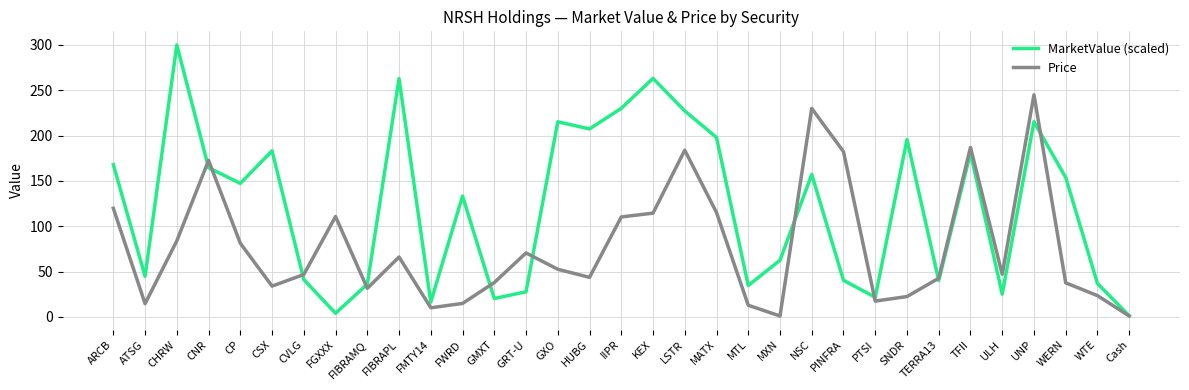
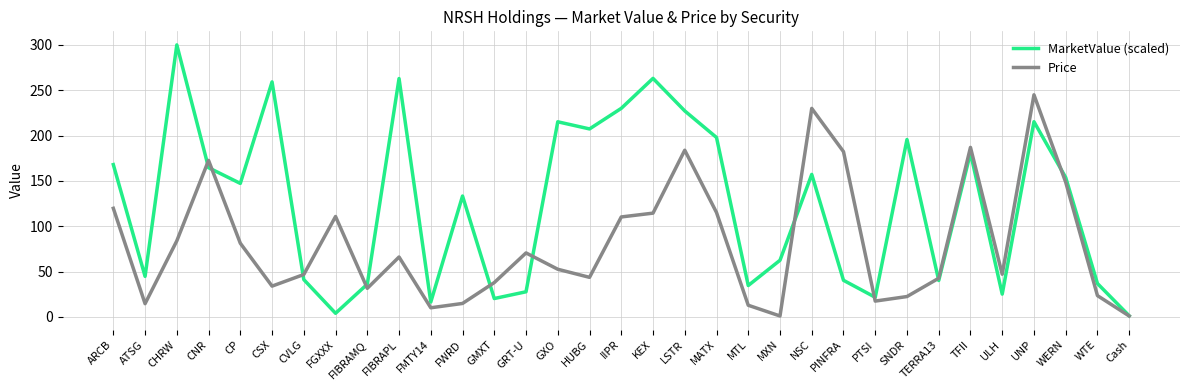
MarketValue (scaled), CSX: 180 -> 260
Price, WERN: 40 -> 150
